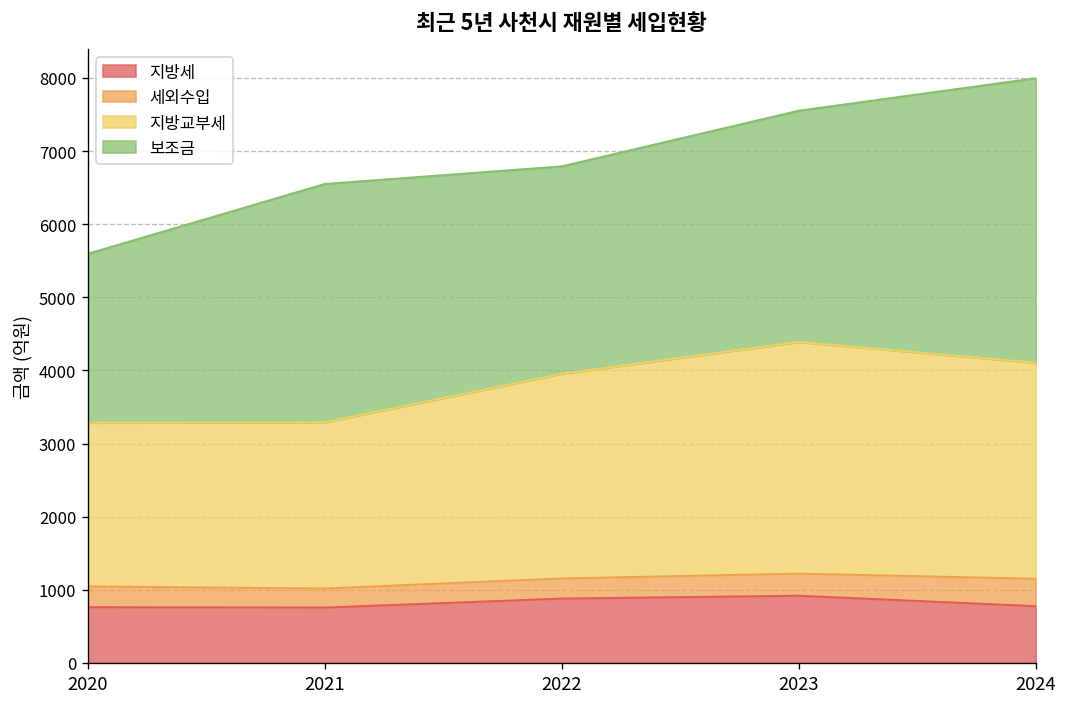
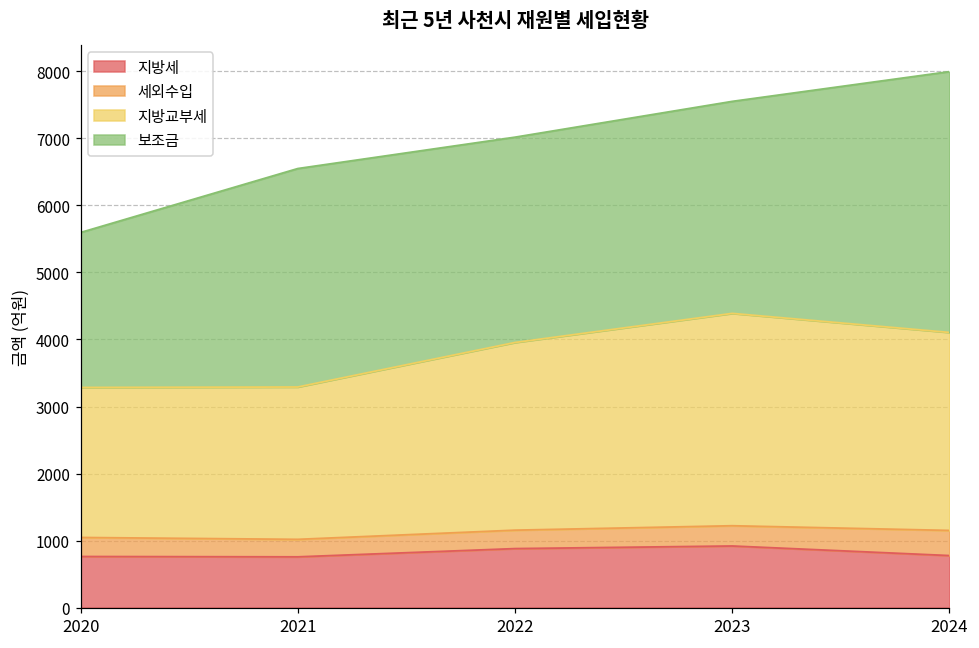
보조금, 2022: 2800 -> 3100
